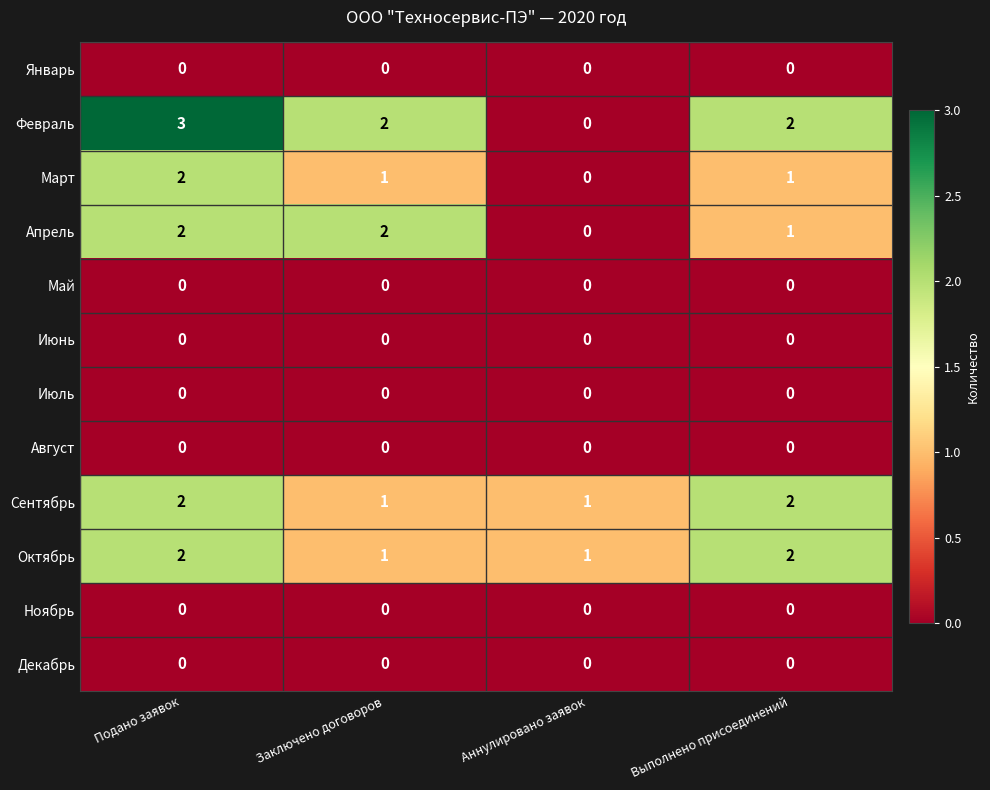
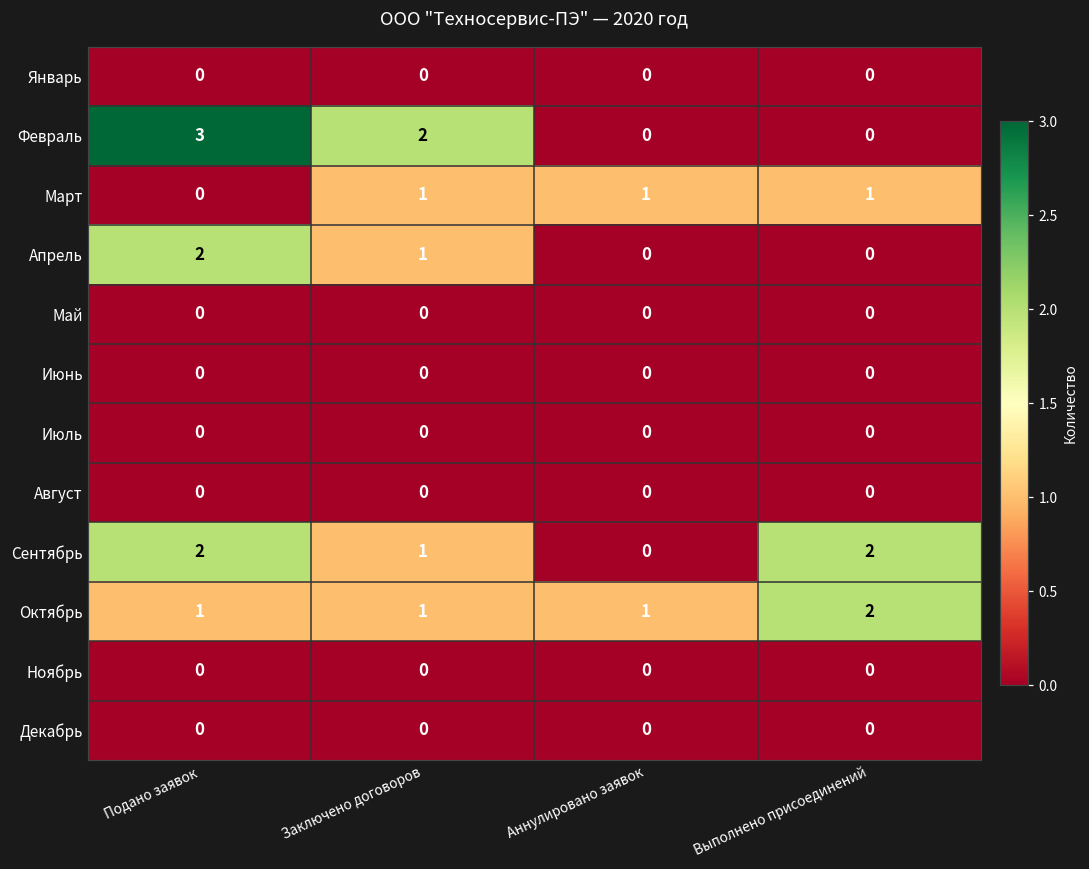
Февраль, Выполнено присоединений: 2 -> 0
Март, Подано заявок: 2 -> 0
Март, Аннулировано заявок: 0 -> 1
Апрель, Заключено договоров: 2 -> 1
Апрель, Выполнено присоединений: 1 -> 0
Сентябрь, Аннулировано заявок: 1 -> 0
Октябрь, Подано заявок: 2 -> 1
